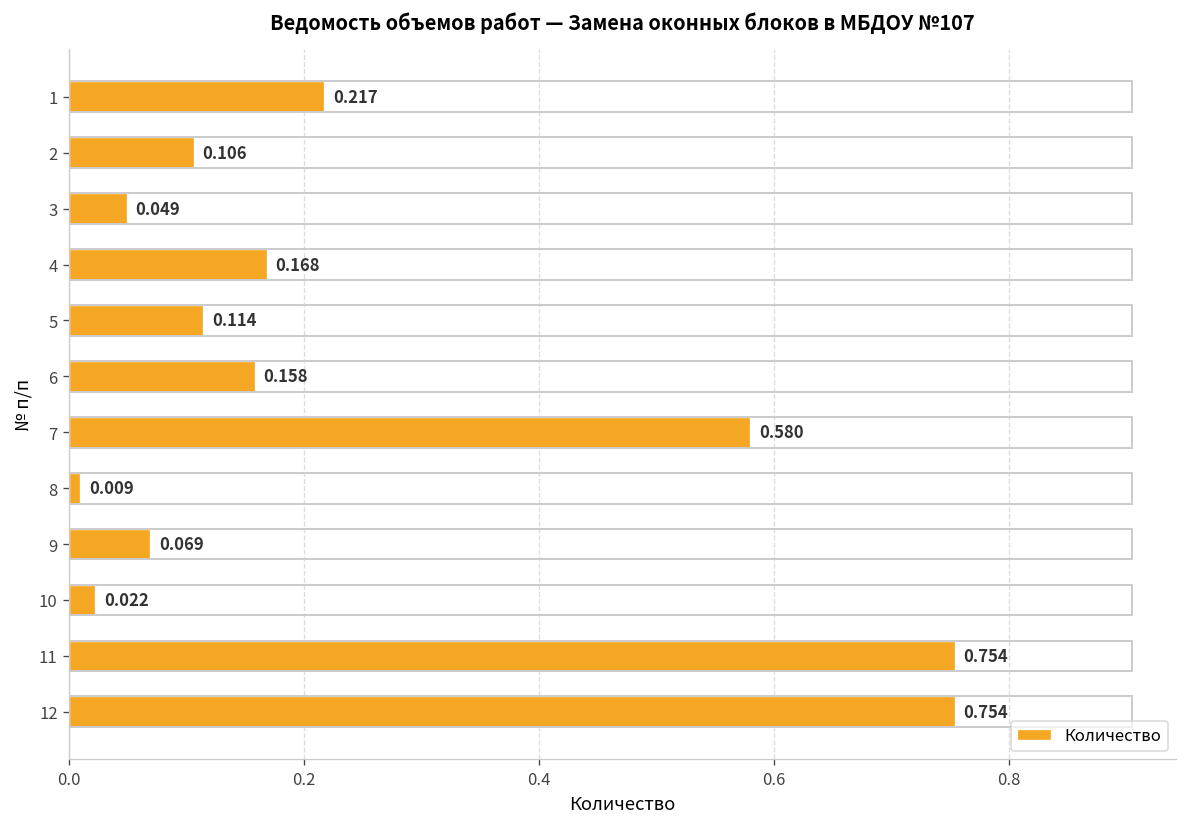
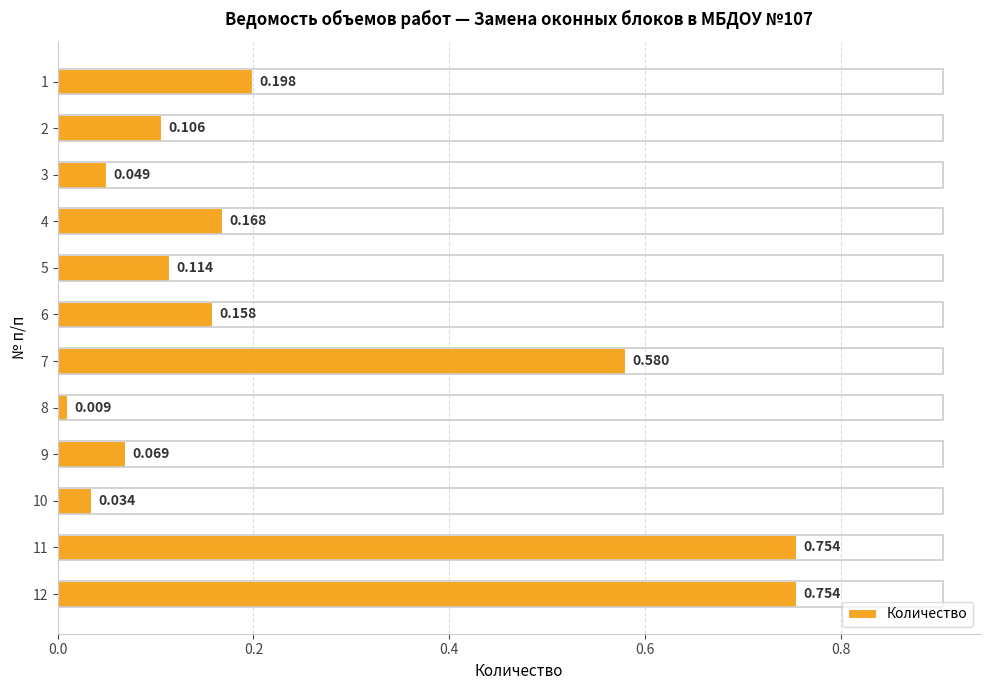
1: 0.217 -> 0.198
10: 0.022 -> 0.034
